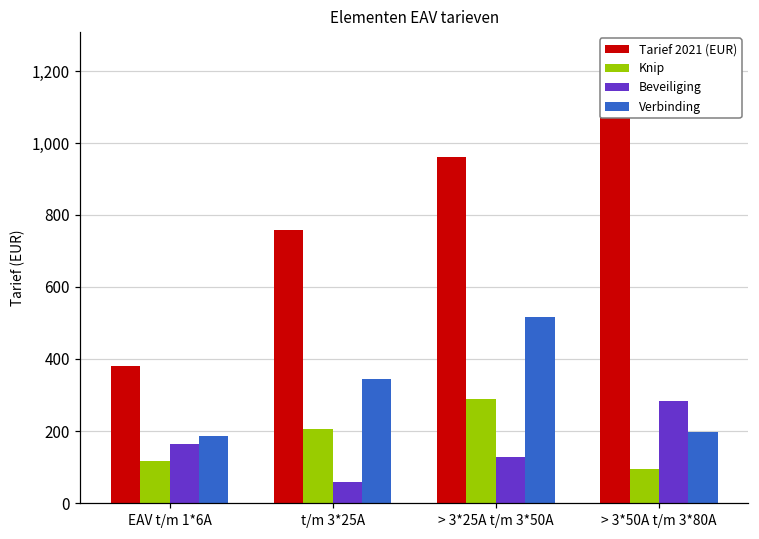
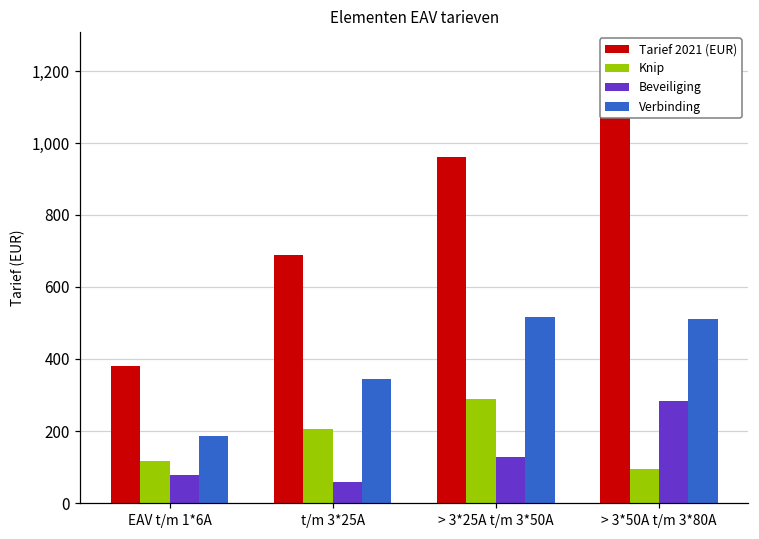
Beveiliging, EAV t/m 1*6A: 160 -> 80
Tarief 2021 (EUR), t/m 3*25A: 760 -> 690
Verbinding, > 3*50A t/m 3*80A: 200 -> 510
